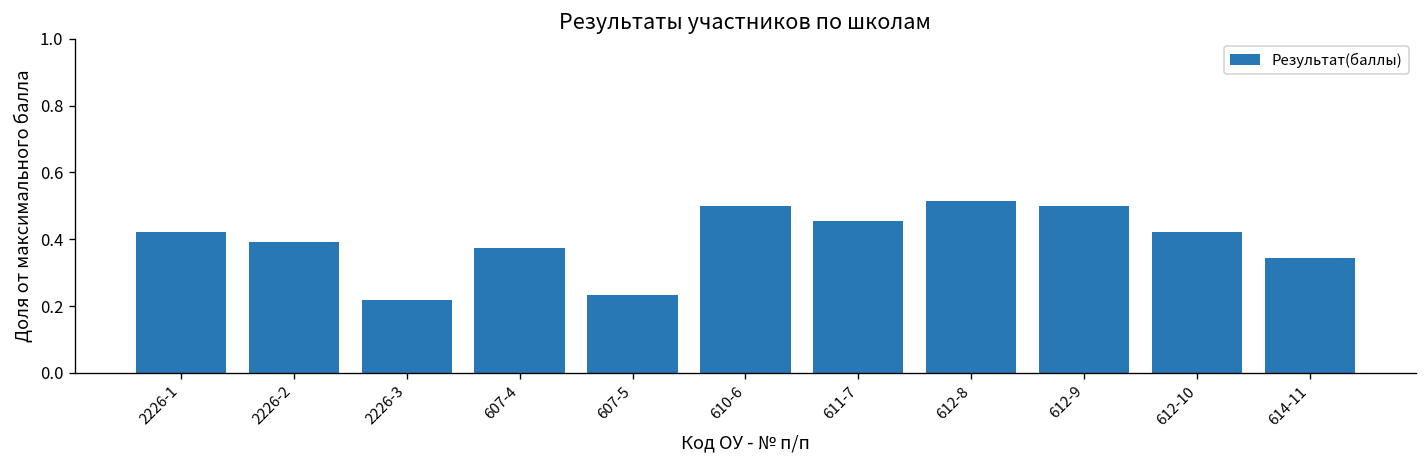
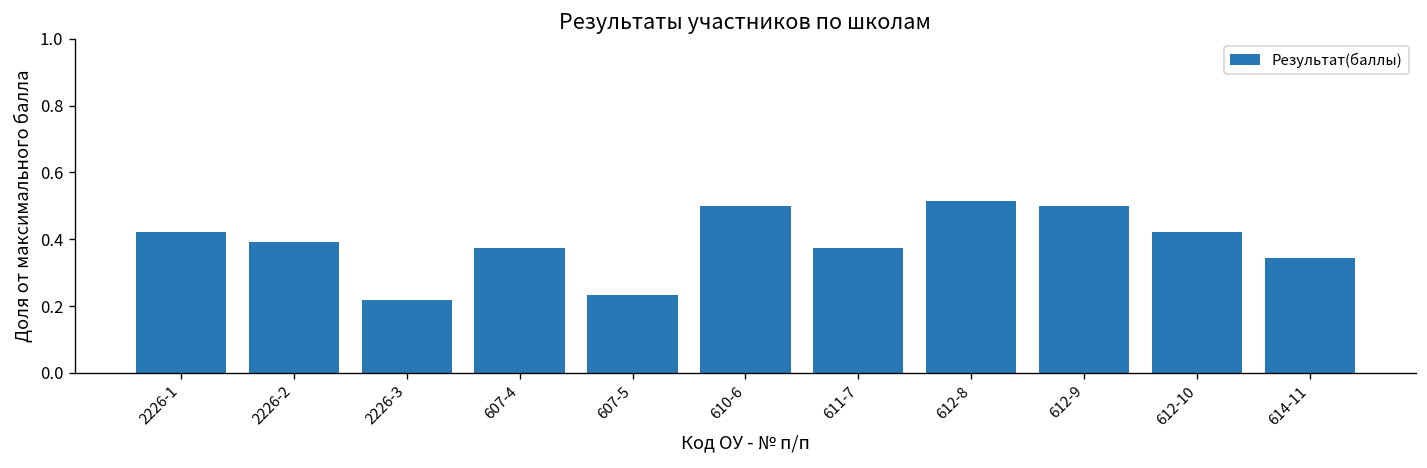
611-7: 0.45 -> 0.38
